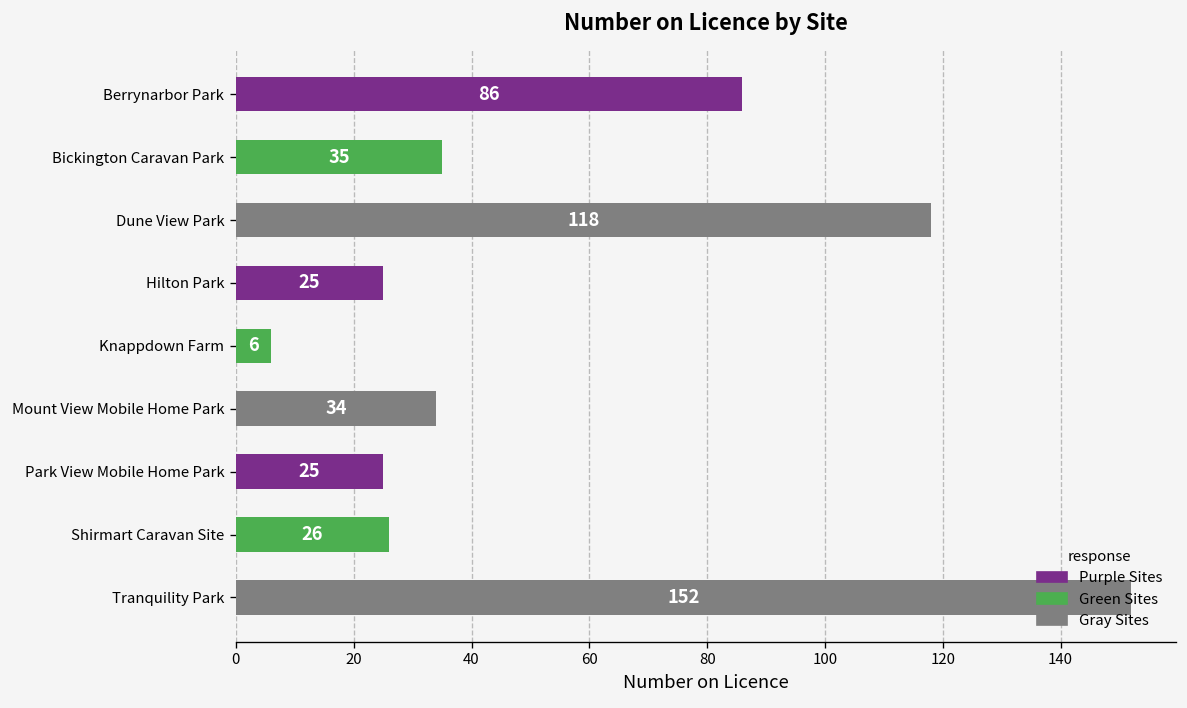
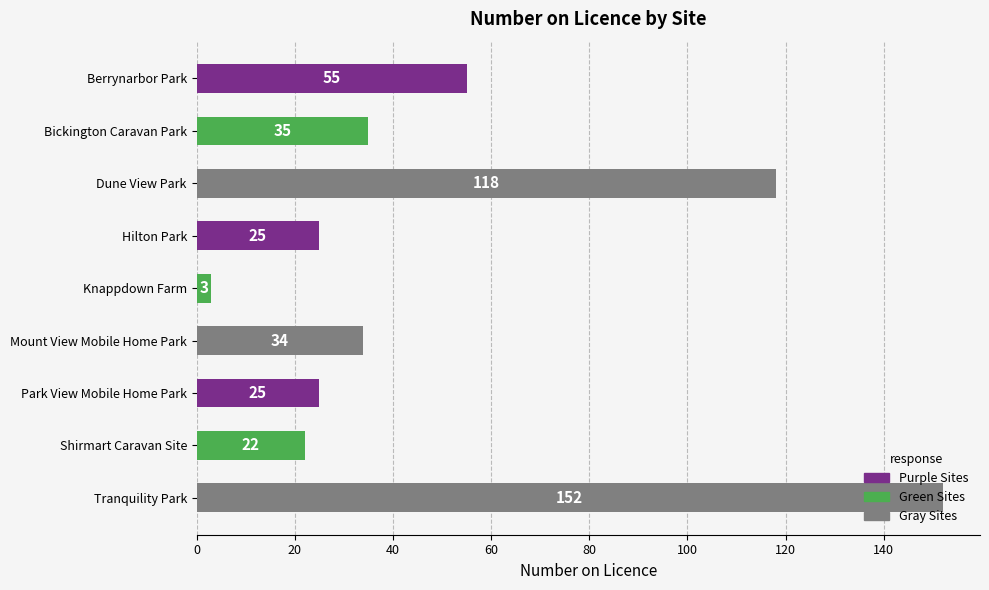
Berrynarbor Park: 86 -> 55
Knappdown Farm: 6 -> 3
Shirmart Caravan Site: 26 -> 22
